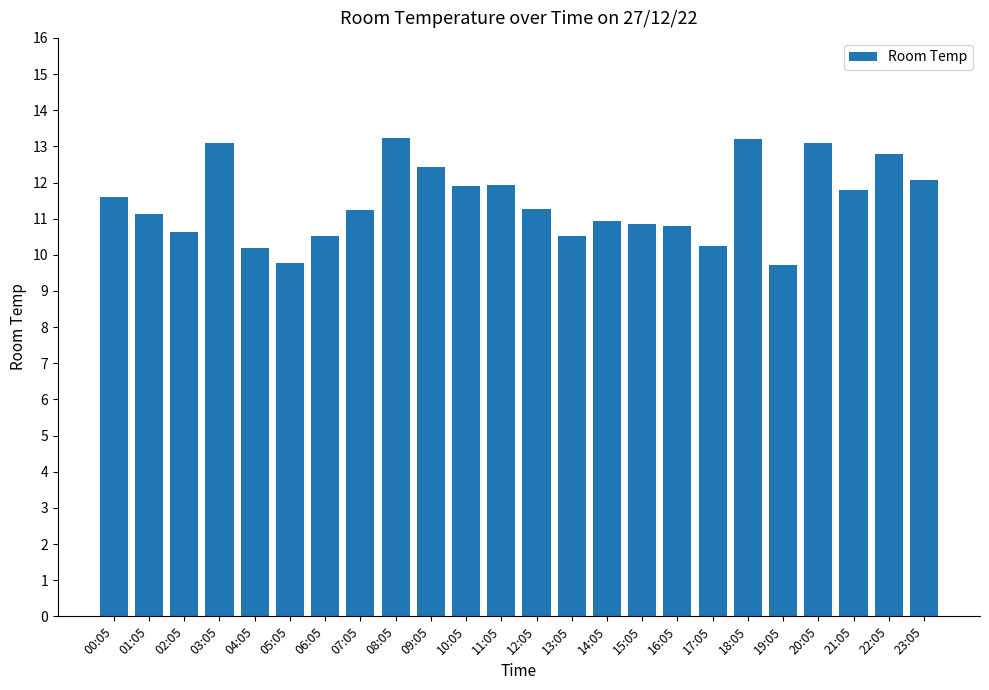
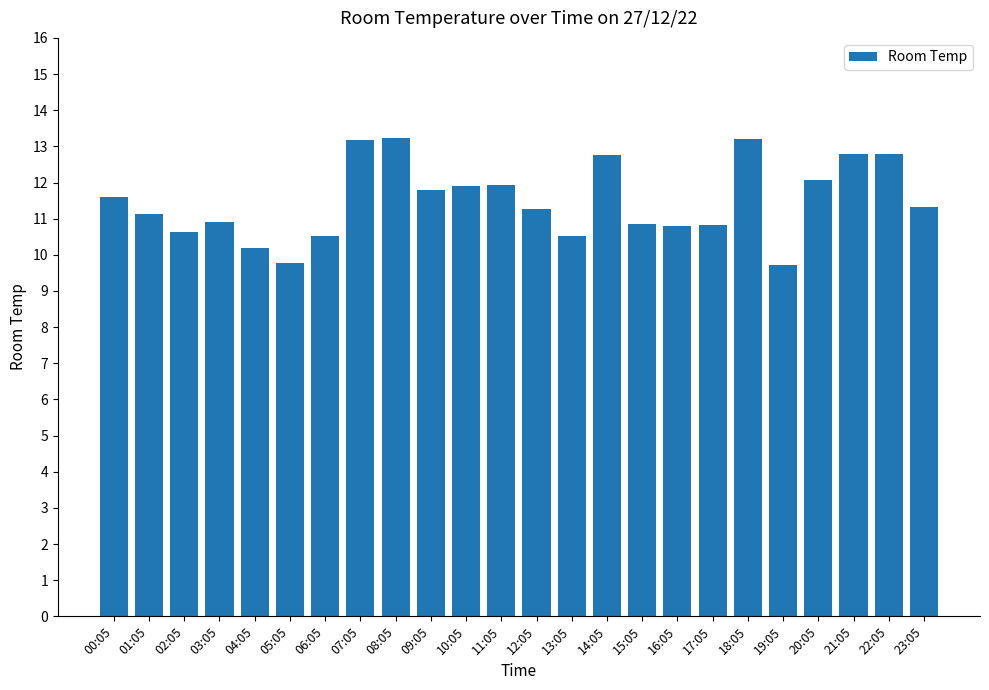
03:05: 13.1 -> 10.9
07:05: 11.3 -> 13.2
09:05: 12.4 -> 11.8
14:05: 10.9 -> 12.8
17:05: 10.2 -> 10.8
20:05: 13.1 -> 12.1
21:05: 11.8 -> 12.8
23:05: 12.1 -> 11.3
